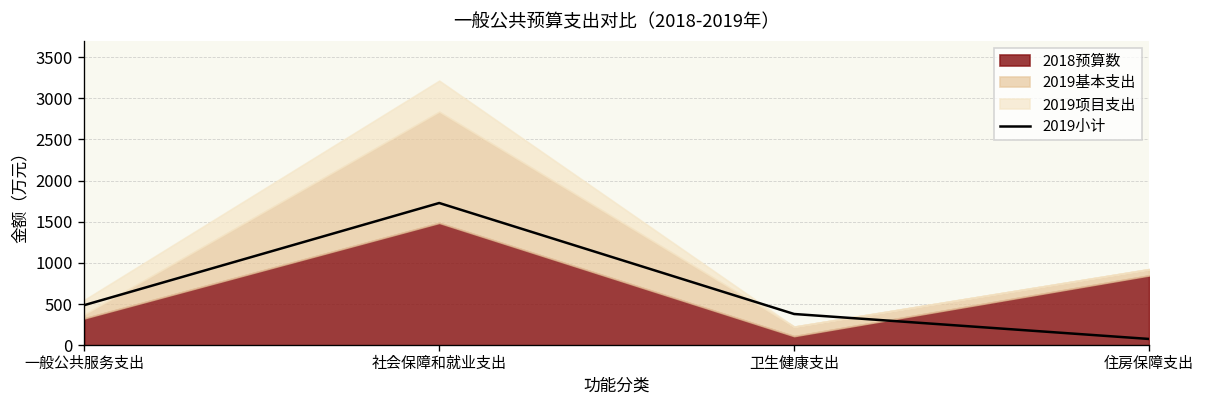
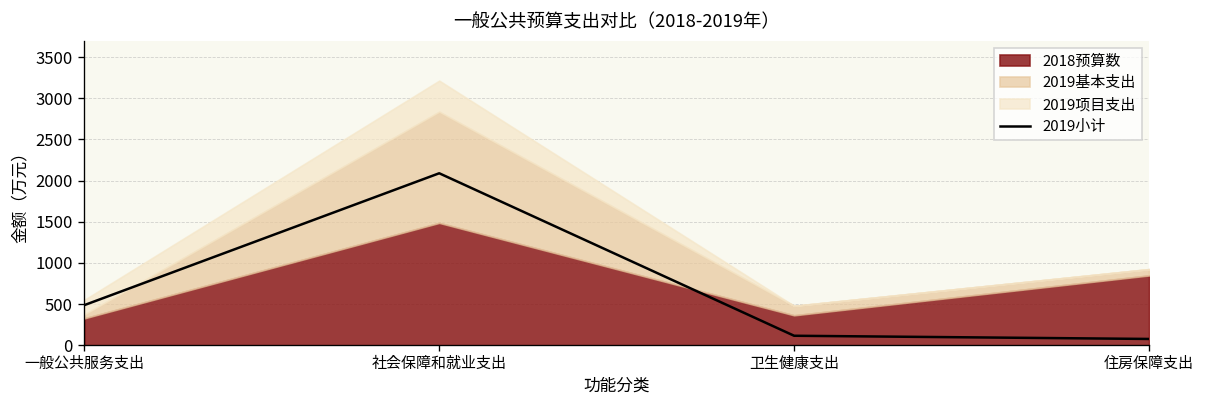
2019小计, 社会保障和就业支出: 1700 -> 2100
2019小计, 卫生健康支出: 400 -> 100
2018预算数, 卫生健康支出: 100 -> 400
